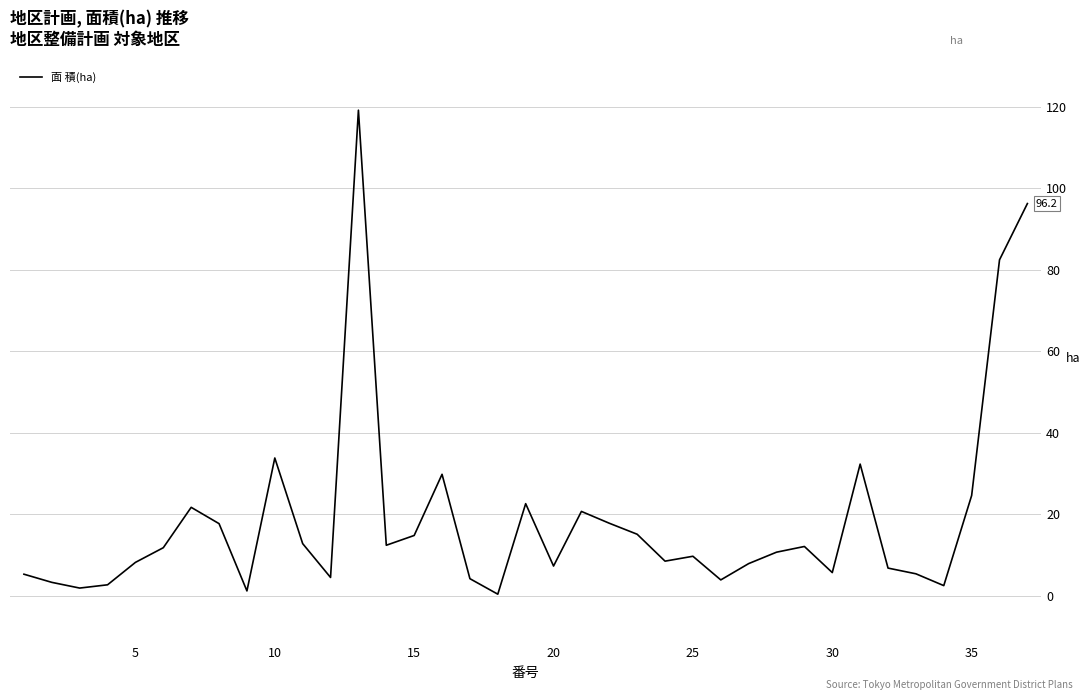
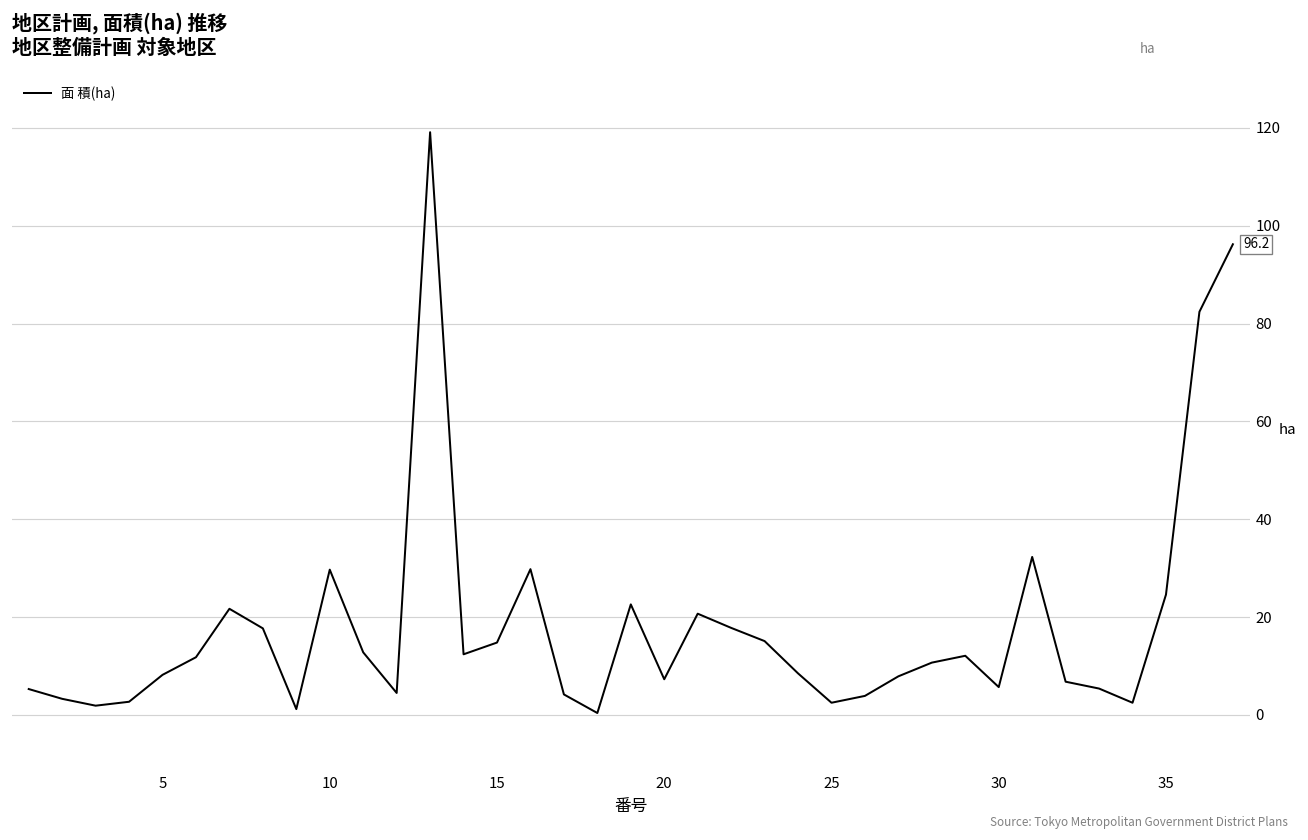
10: 34 -> 30
25: 10 -> 3
